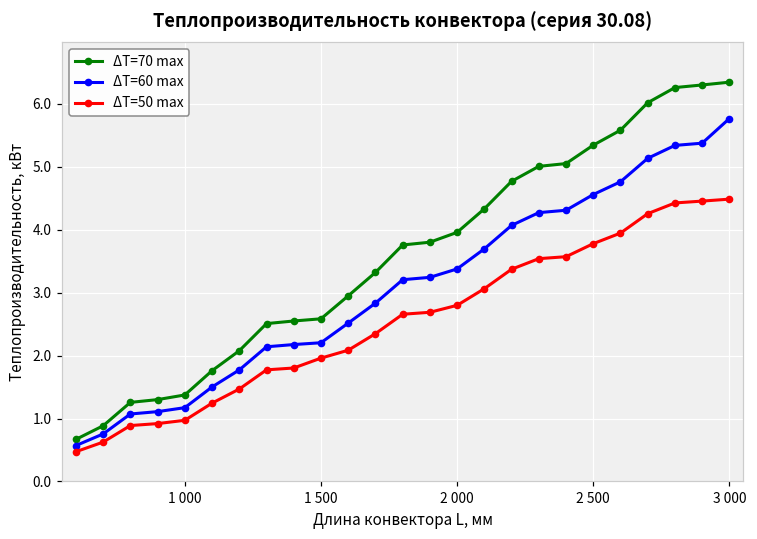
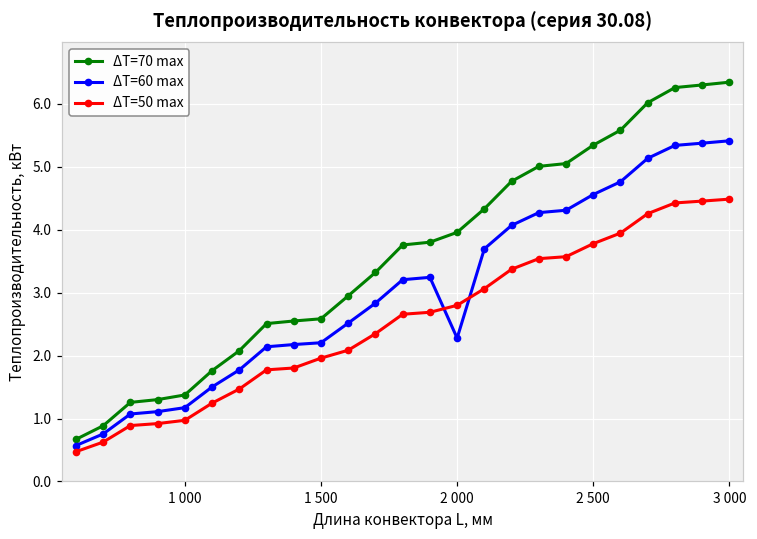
ΔT=60 max, 2 000: 3.4 -> 2.3
ΔT=60 max, 3 000: 5.8 -> 5.4
